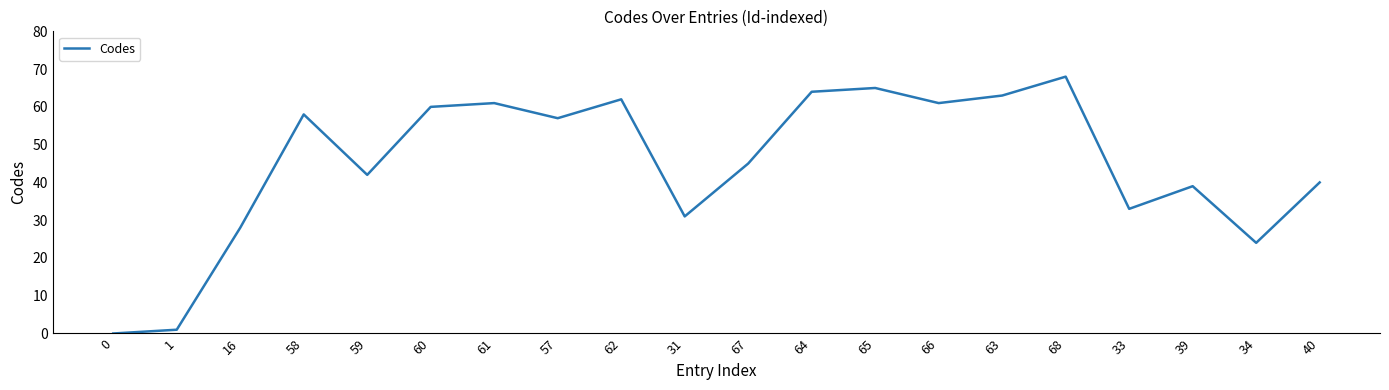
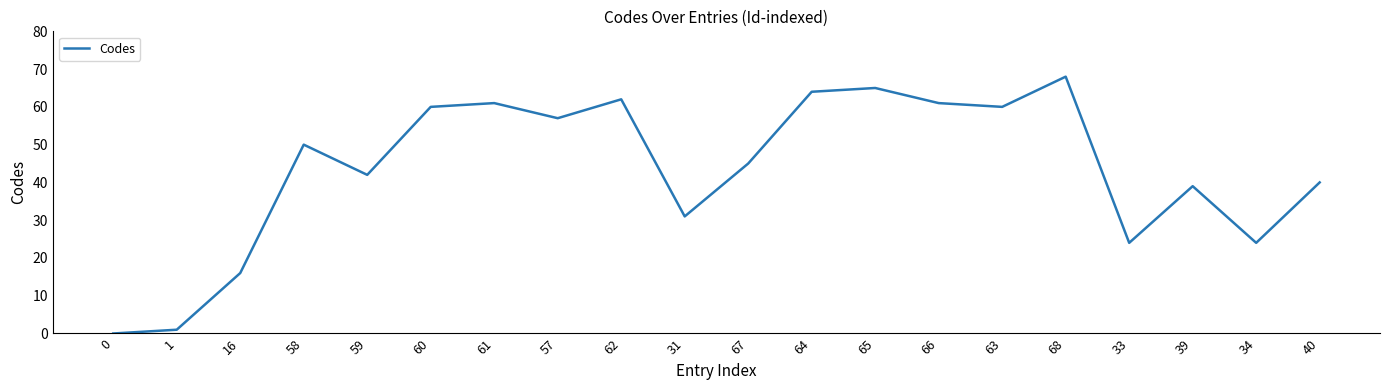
16: 28 -> 16
58: 58 -> 50
63: 63 -> 60
33: 33 -> 24
